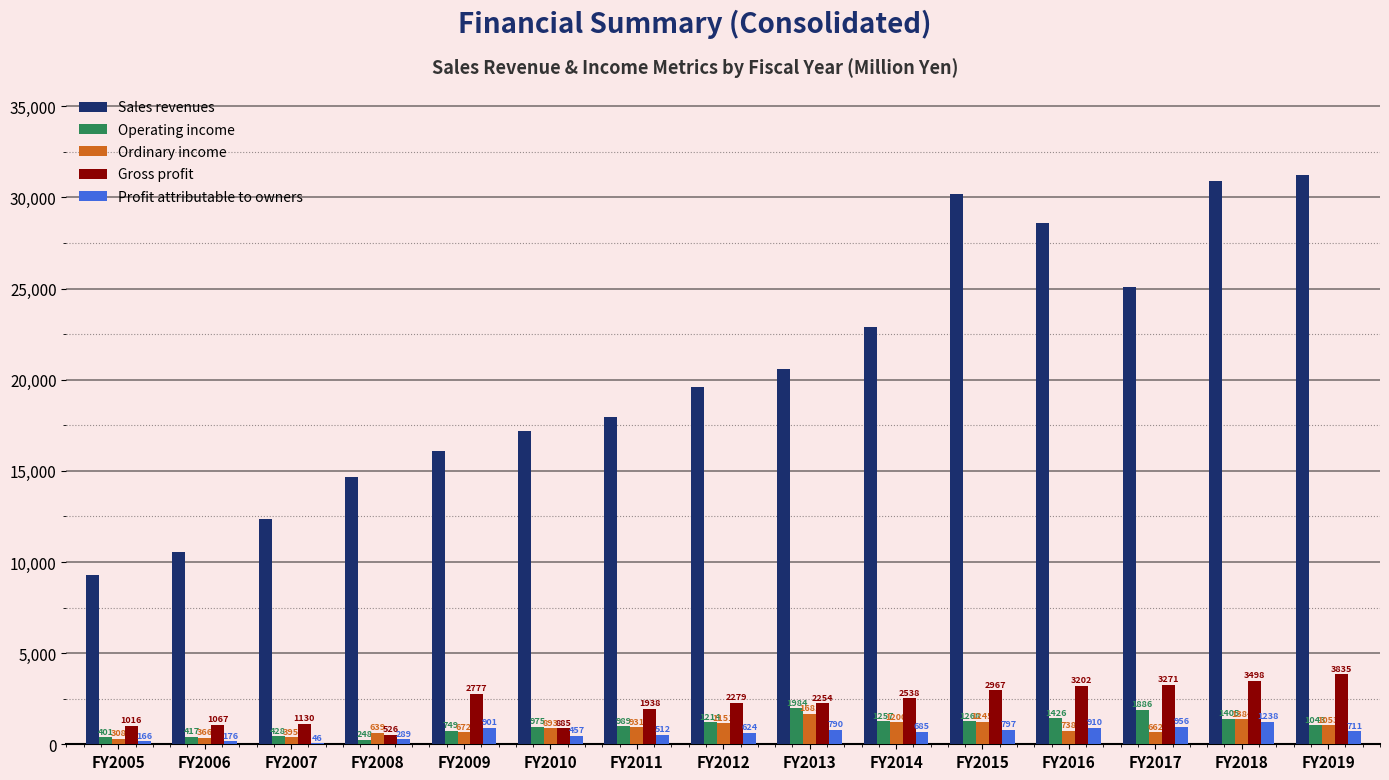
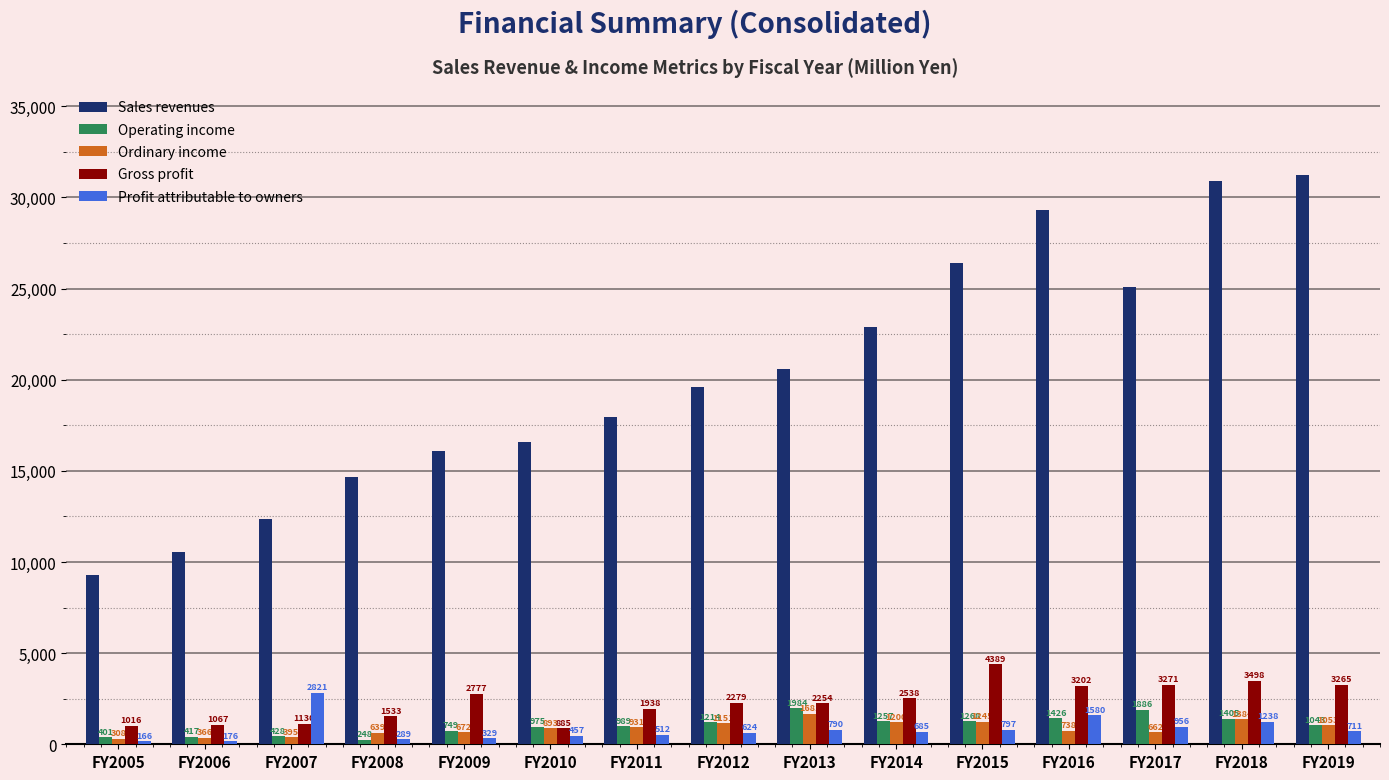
Profit attributable to owners, FY2007: 46 -> 2821
Gross profit, FY2008: 526 -> 1533
Profit attributable to owners, FY2009: 901 -> 329
Sales revenues, FY2010: 17,200 -> 16,600
Sales revenues, FY2015: 30,200 -> 26,400
Gross profit, FY2015: 2967 -> 4389
Sales revenues, FY2016: 28,600 -> 29,300
Profit attributable to owners, FY2016: 910 -> 1580
Gross profit, FY2019: 3835 -> 3265
